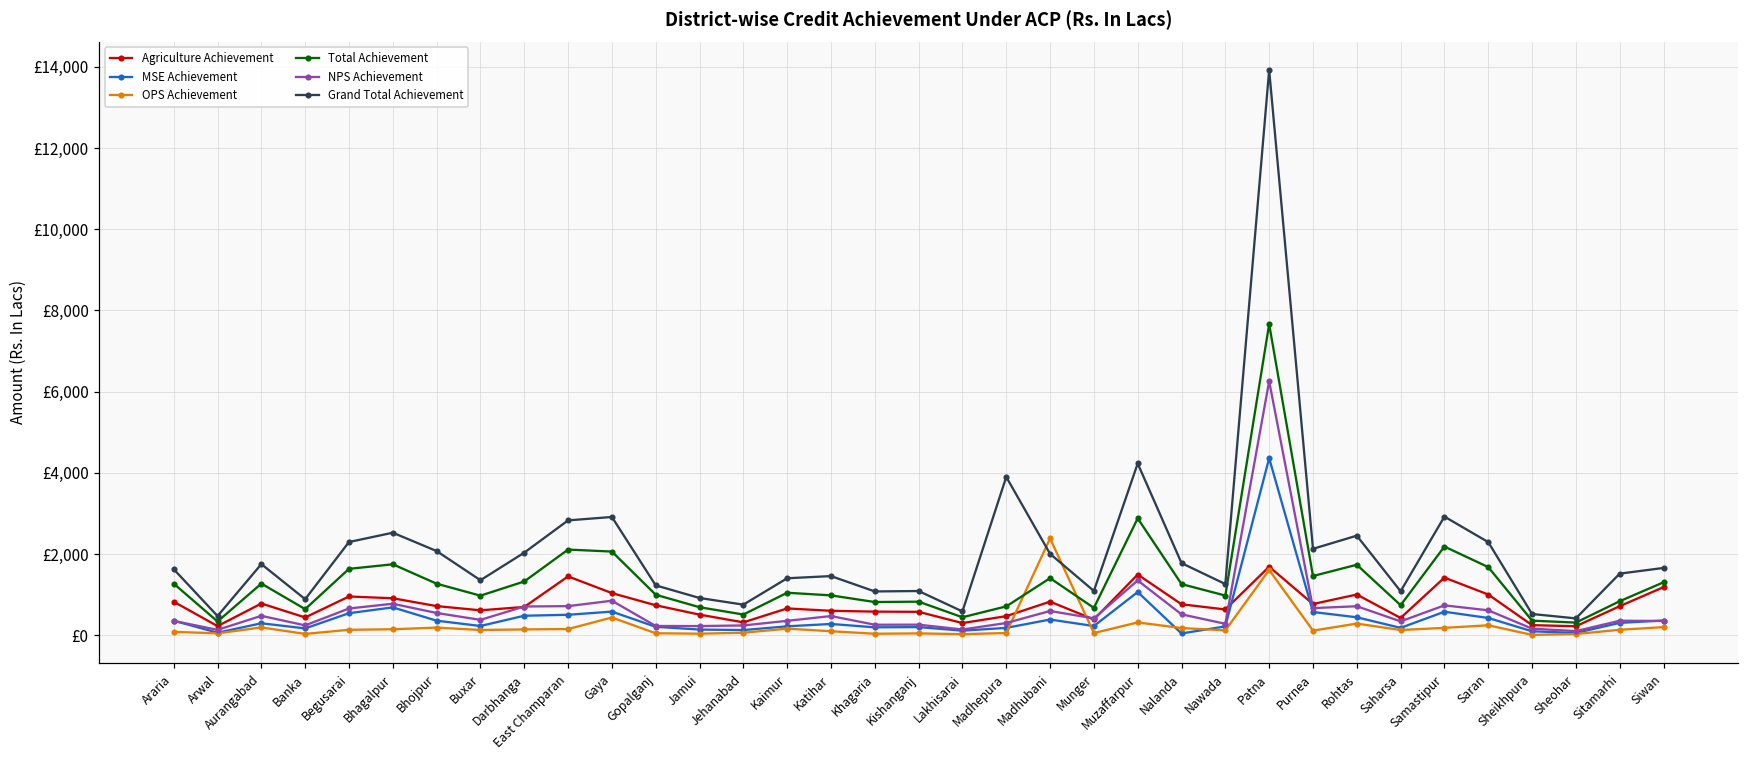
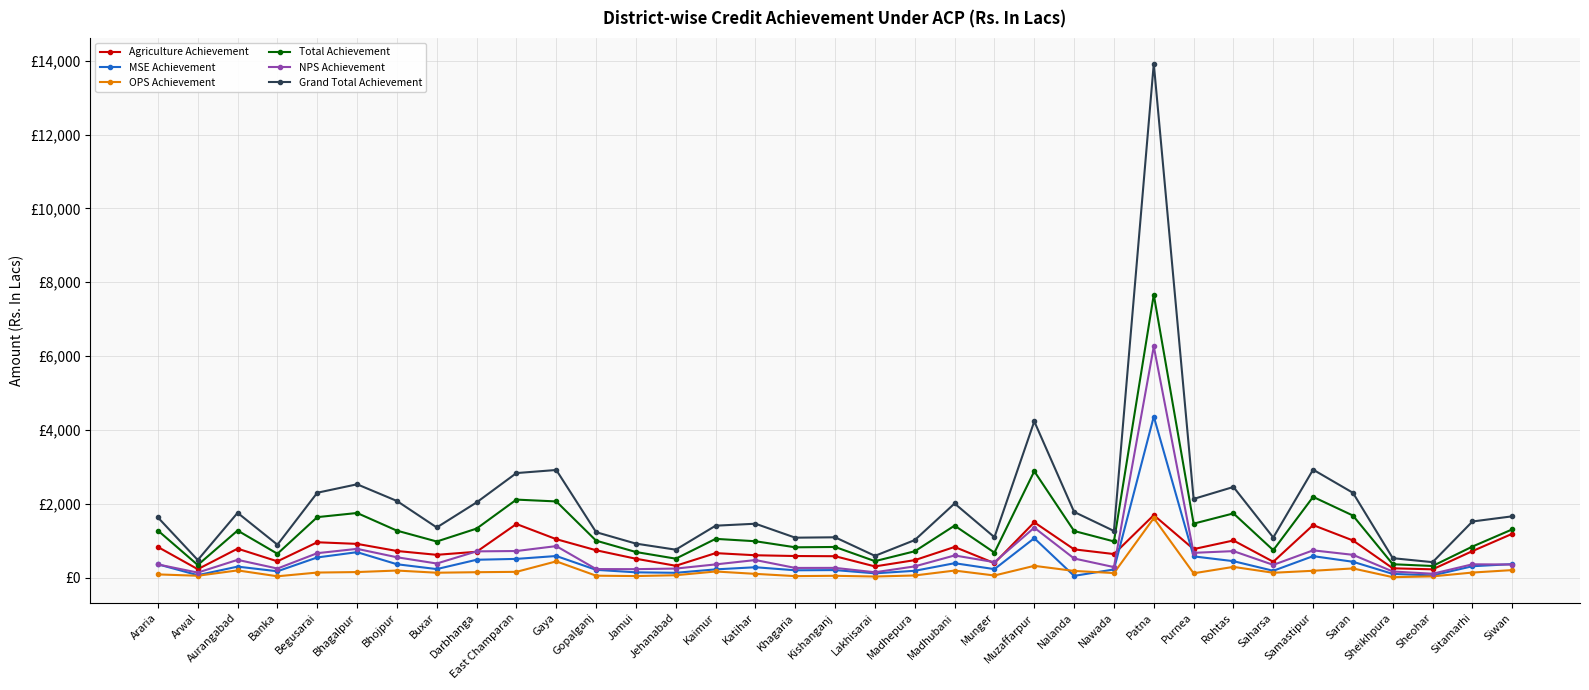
Grand Total Achievement, Madhepura: £3,900 -> £1,000
OPS Achievement, Madhubani: £2,400 -> £200
